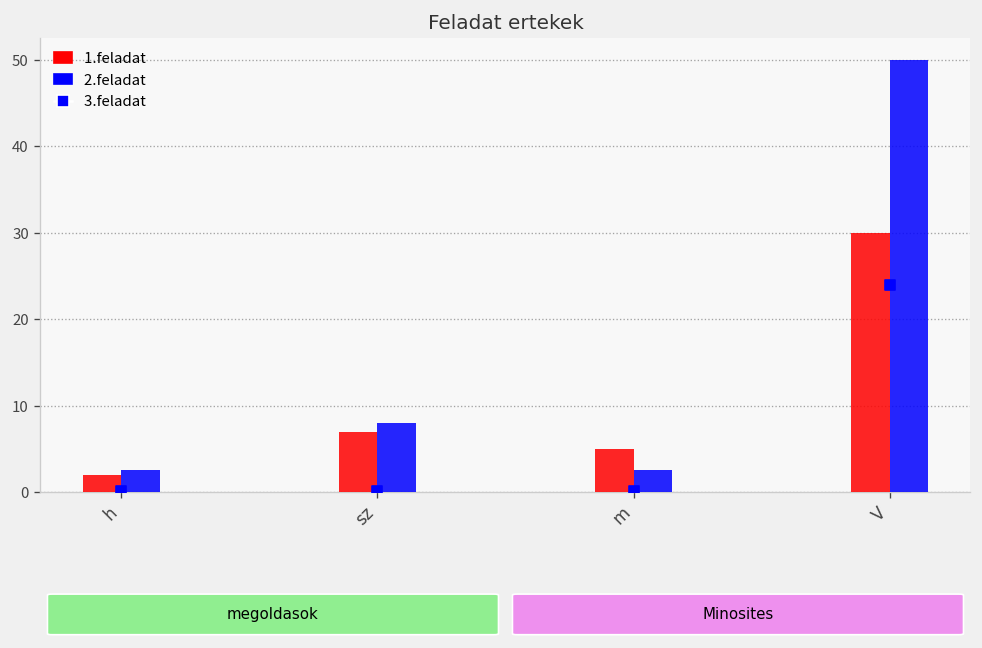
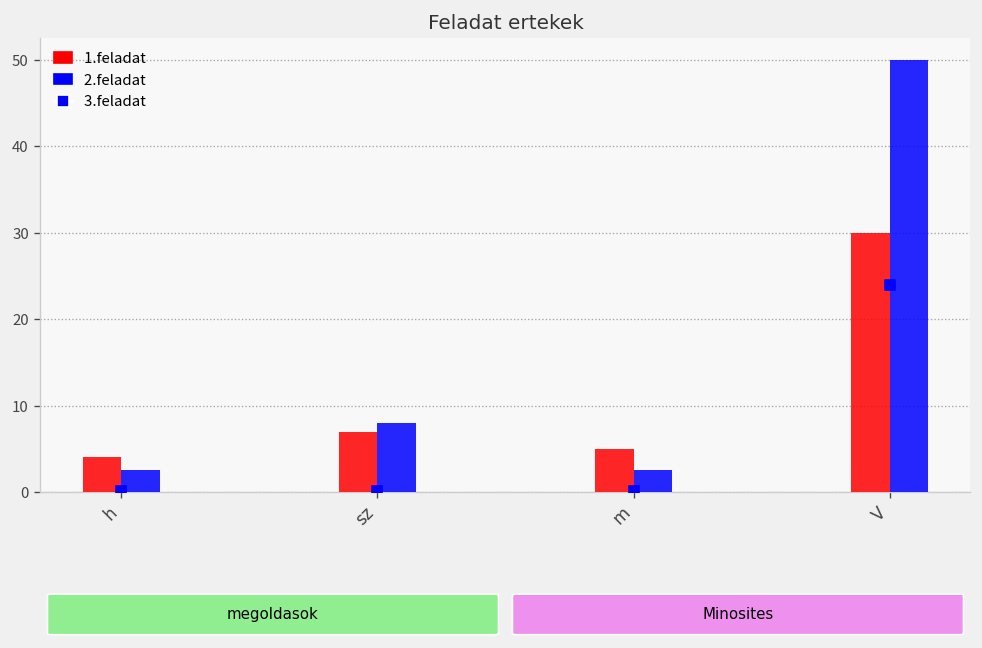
1.feladat, h: 2 -> 4
